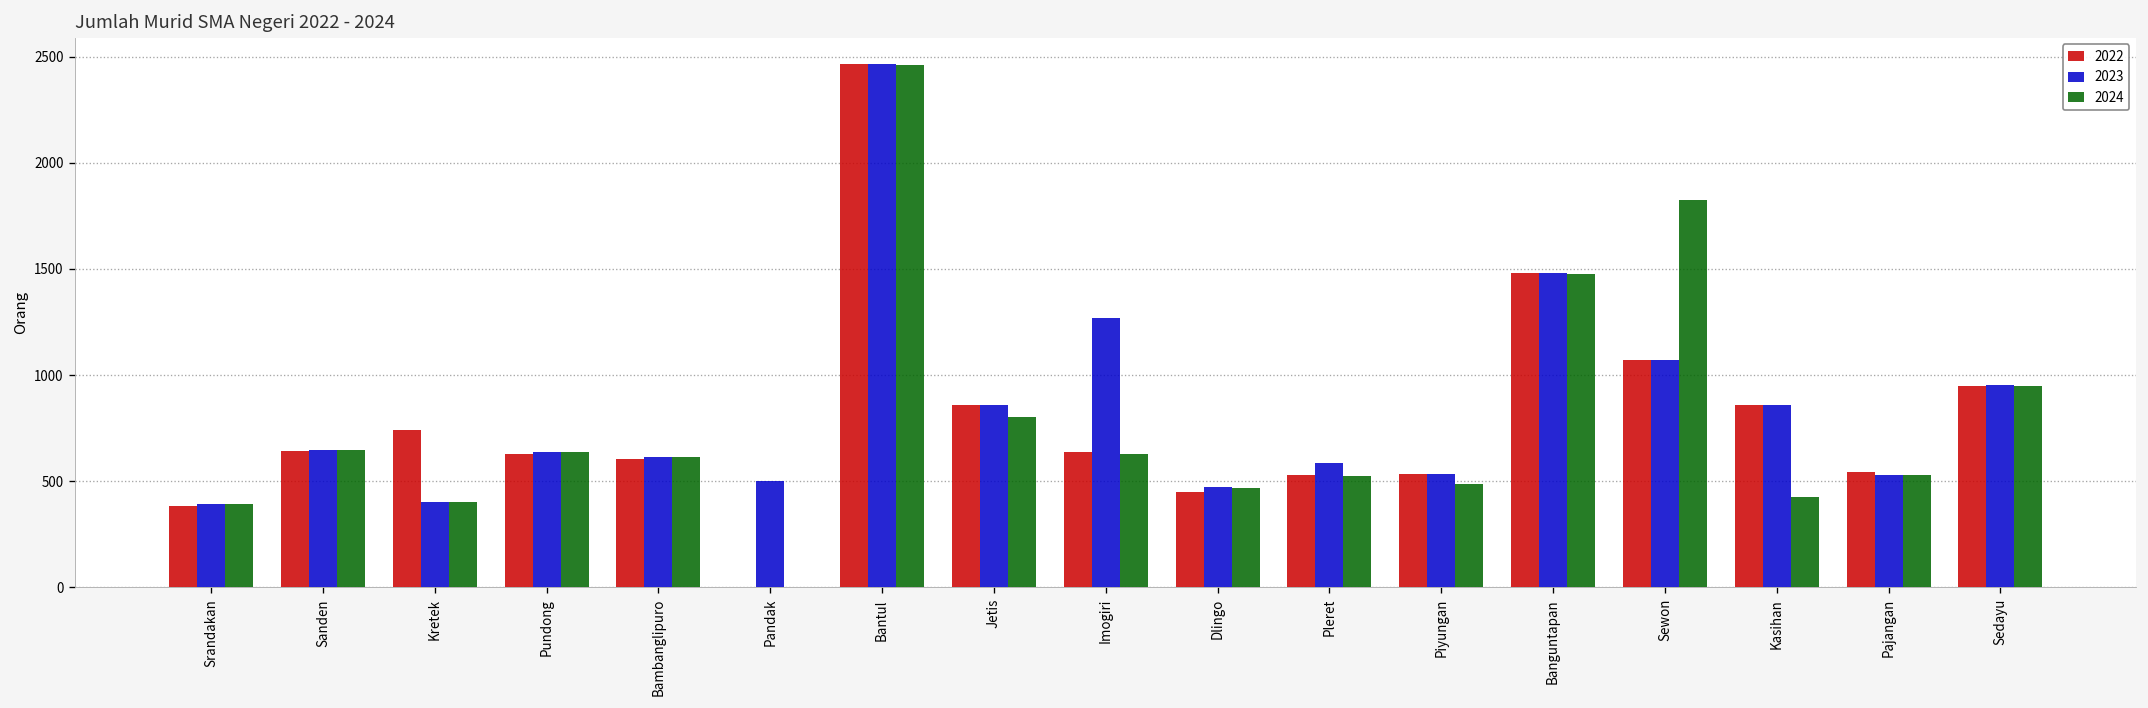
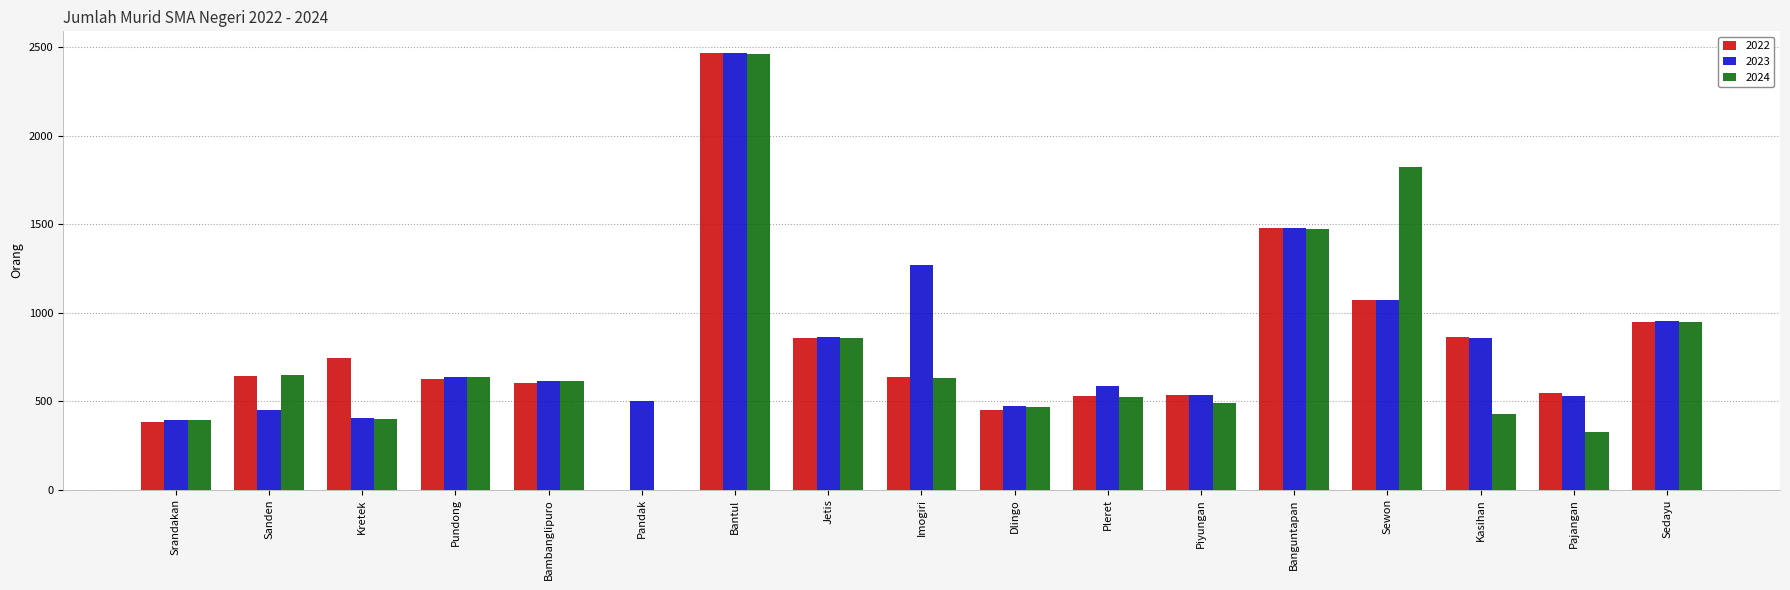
2023, Sanden: 650 -> 450
2024, Jetis: 800 -> 860
2024, Pajangan: 530 -> 320
